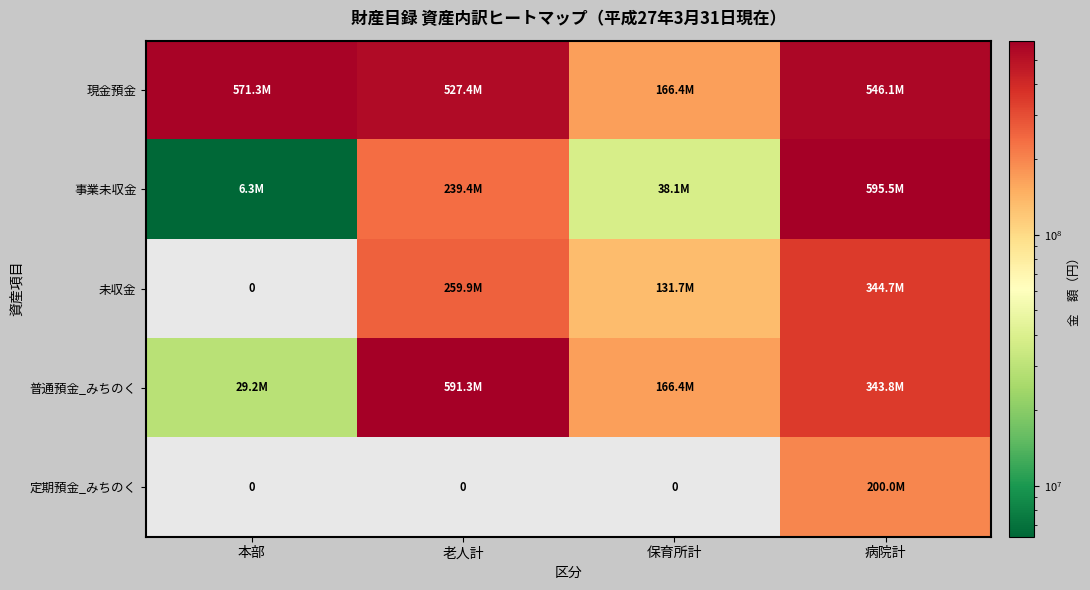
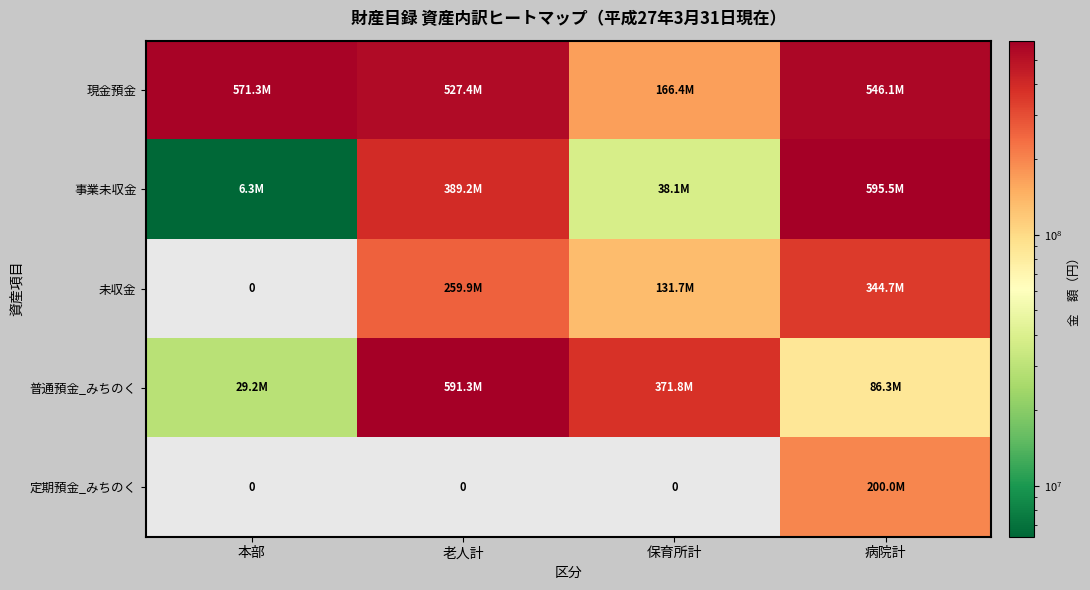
事業未収金, 老人計: 239.4M -> 389.2M
普通預金_みちのく, 保育所計: 166.4M -> 371.8M
普通預金_みちのく, 病院計: 343.8M -> 86.3M
